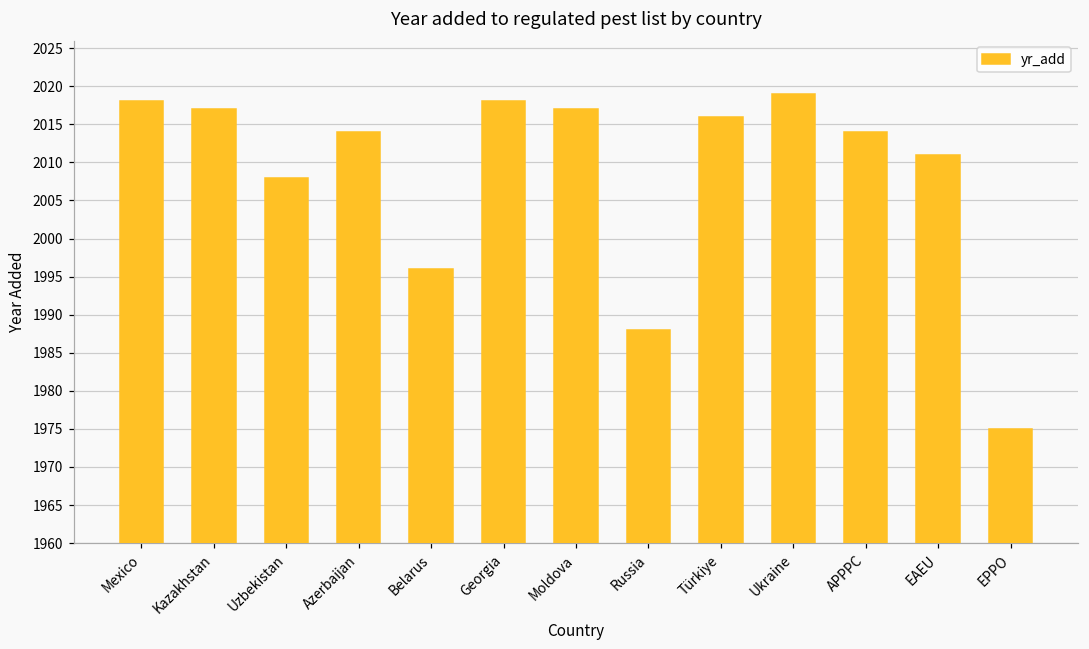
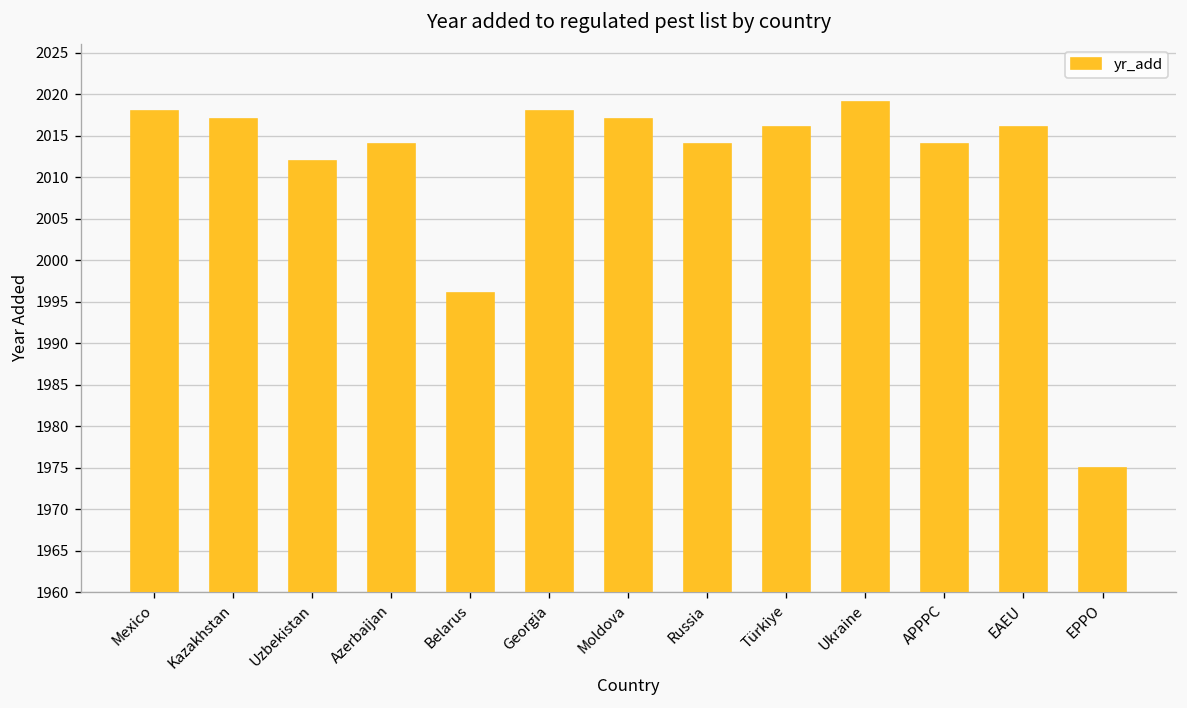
Uzbekistan: 2008 -> 2012
Russia: 1988 -> 2014
EAEU: 2011 -> 2016
